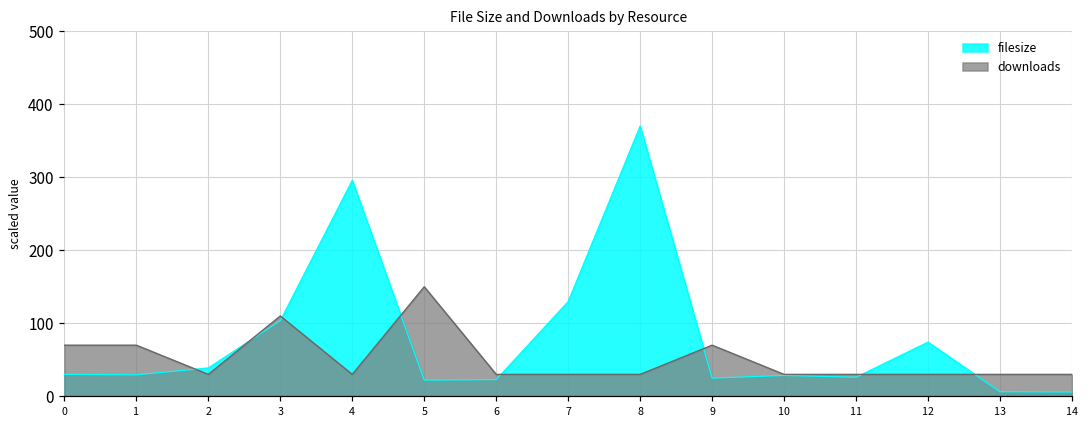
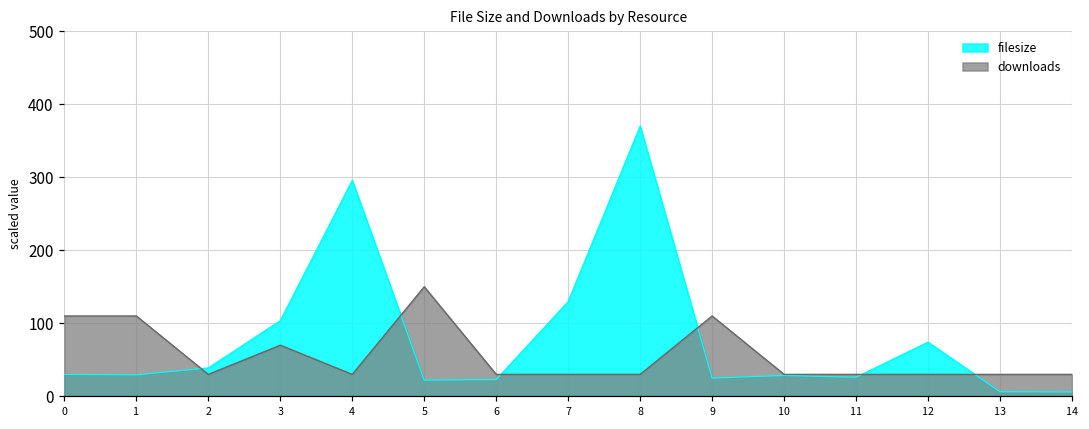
downloads, 0: 70 -> 110
downloads, 1: 70 -> 110
downloads, 3: 110 -> 70
downloads, 9: 70 -> 110
